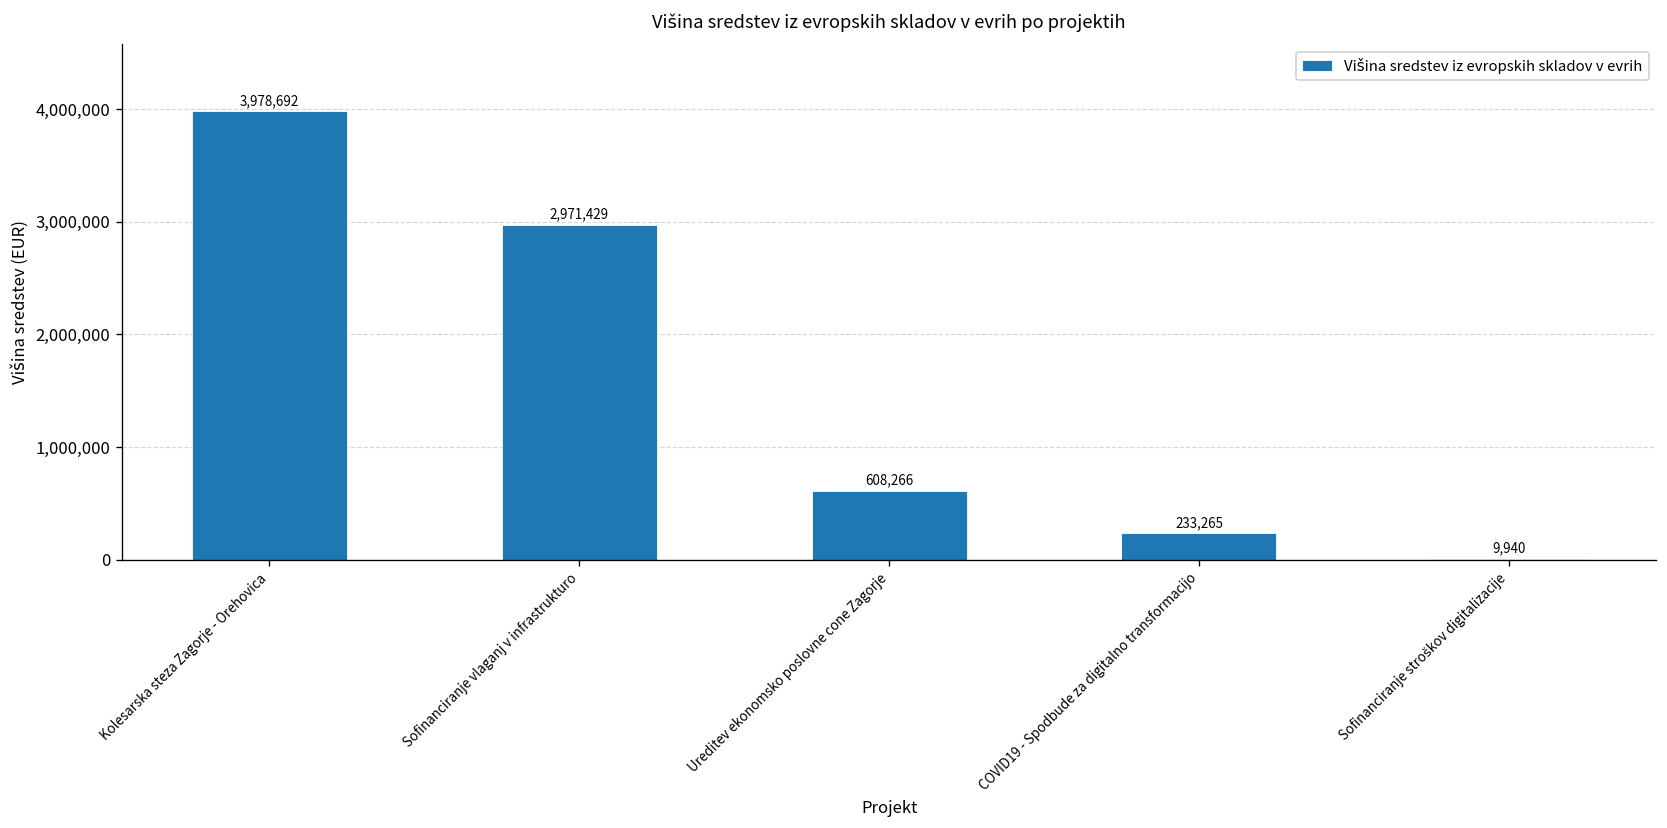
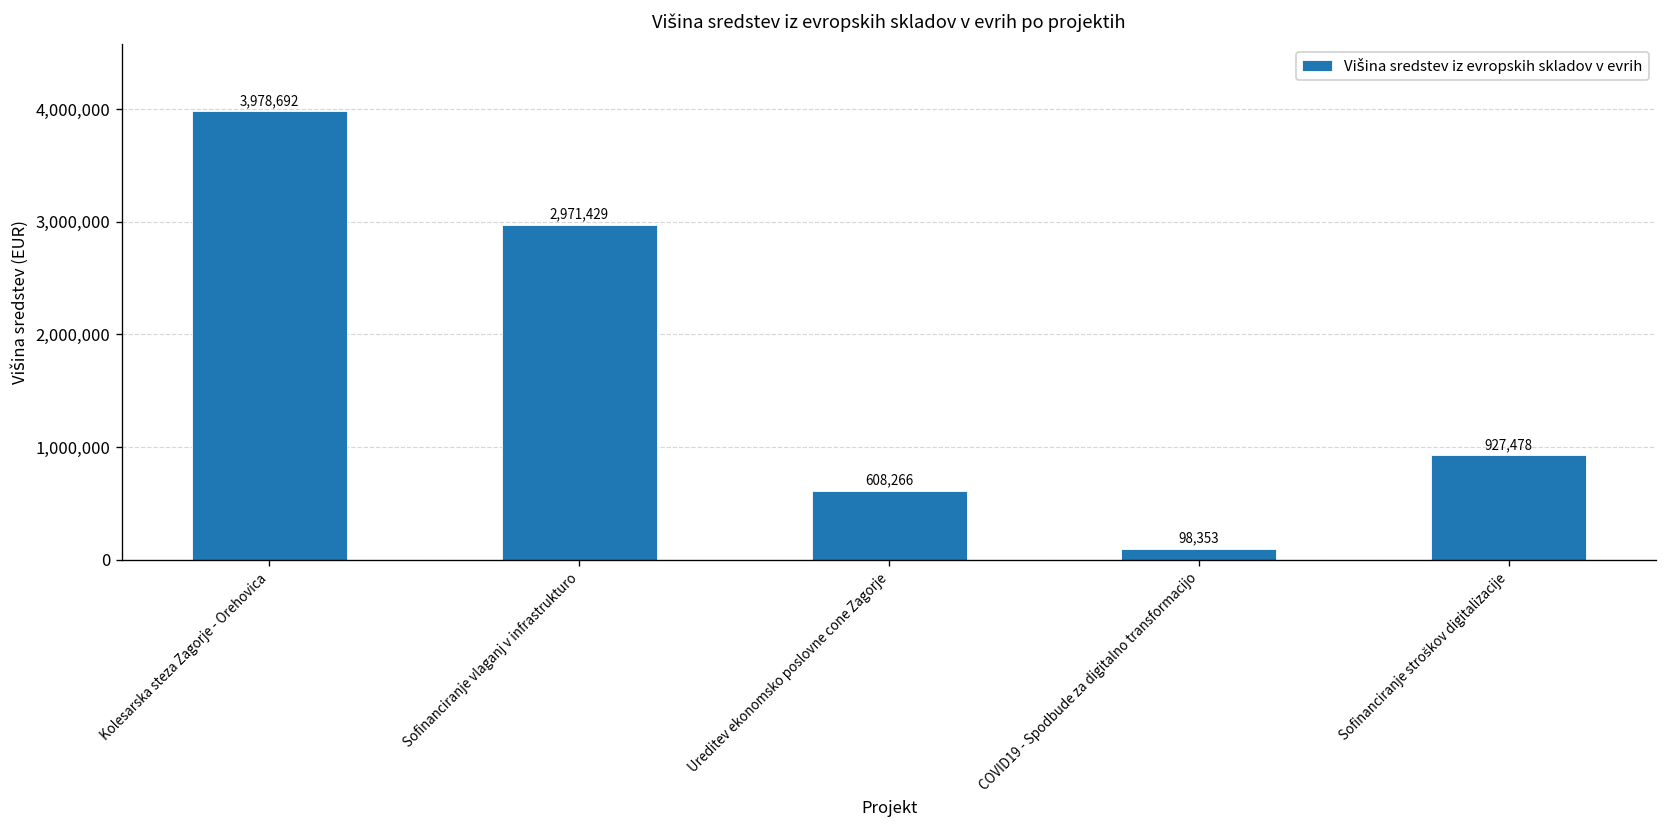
COVID19 - Spodbude za digitalno transformacijo: 233,265 -> 98,353
Sofinanciranje stroškov digitalizacije: 9,940 -> 927,478
